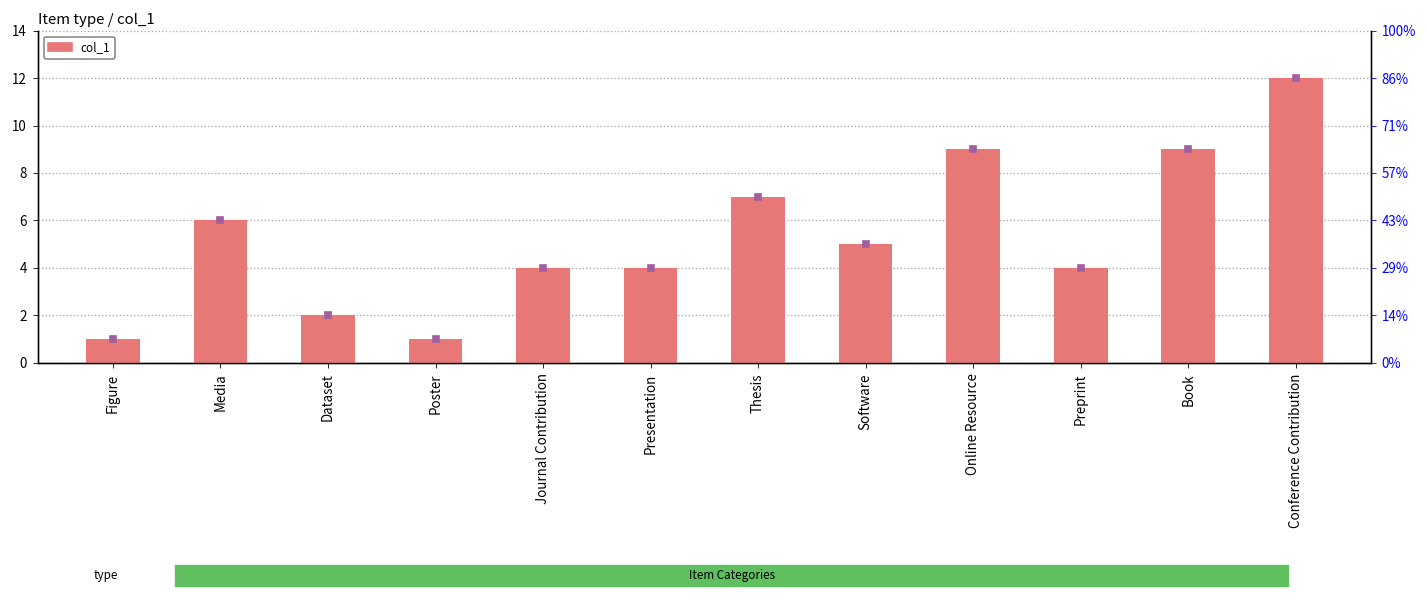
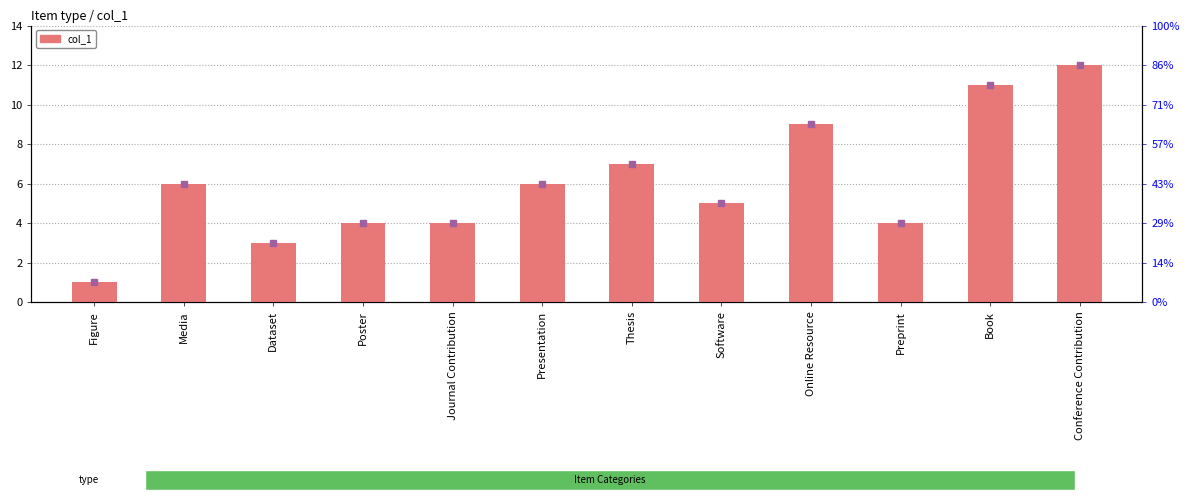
Dataset: 2 -> 3
Poster: 1 -> 4
Presentation: 4 -> 6
Book: 9 -> 11
